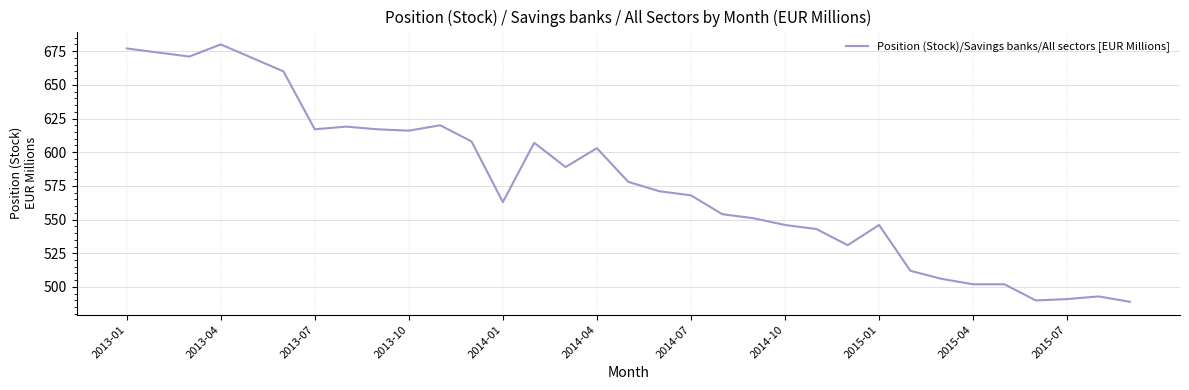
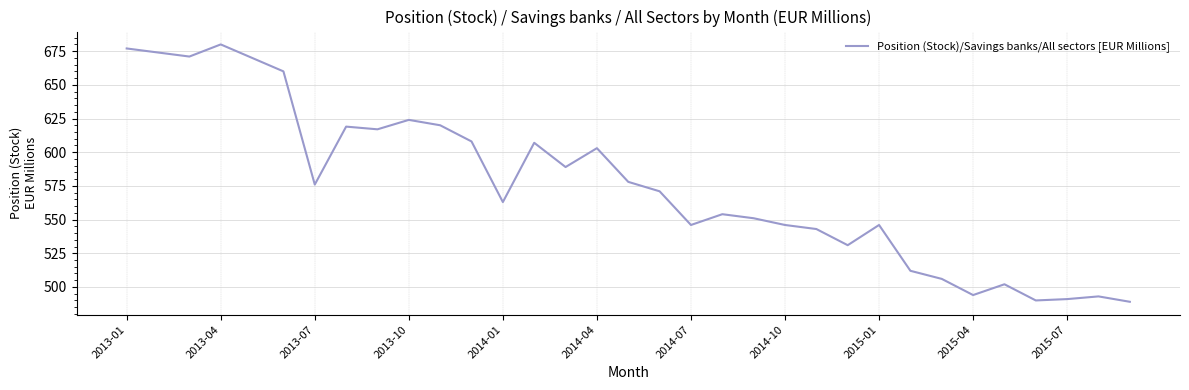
2013-07: 617 -> 576
2013-10: 616 -> 624
2014-07: 568 -> 546
2015-04: 502 -> 494
